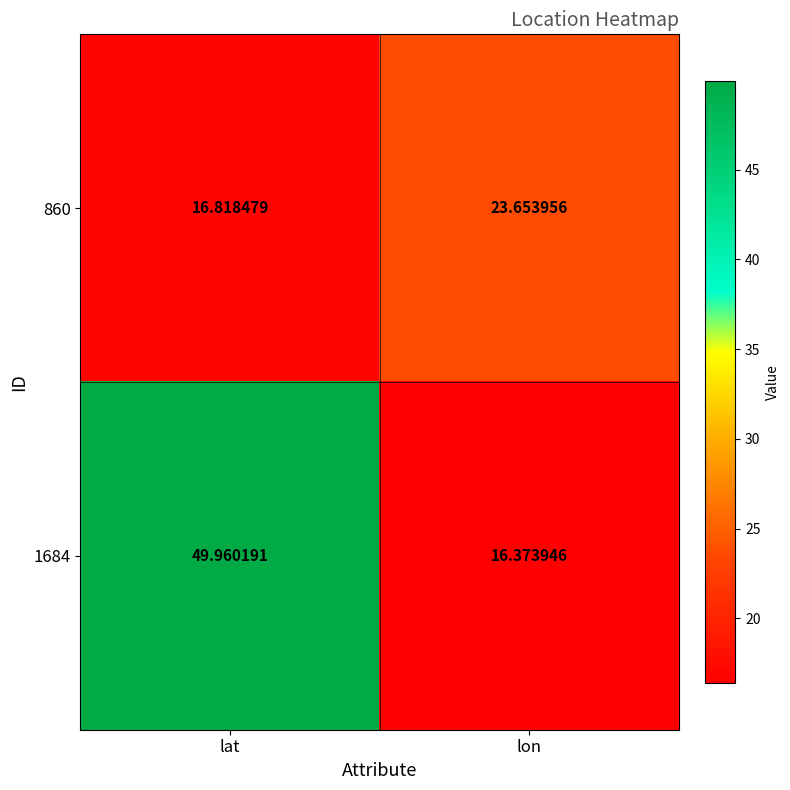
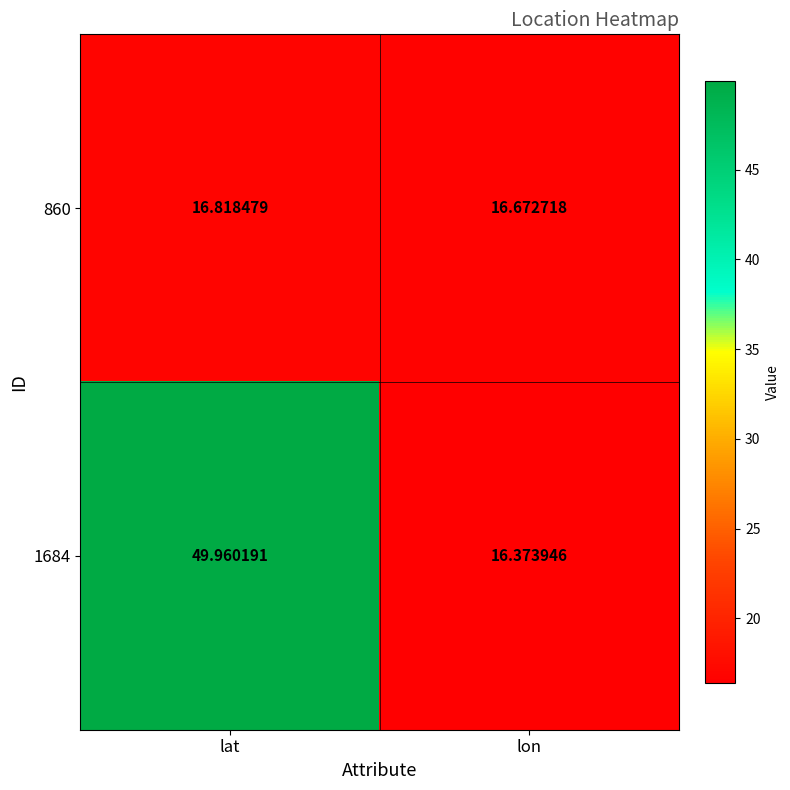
860, lon: 23.653956 -> 16.672718
